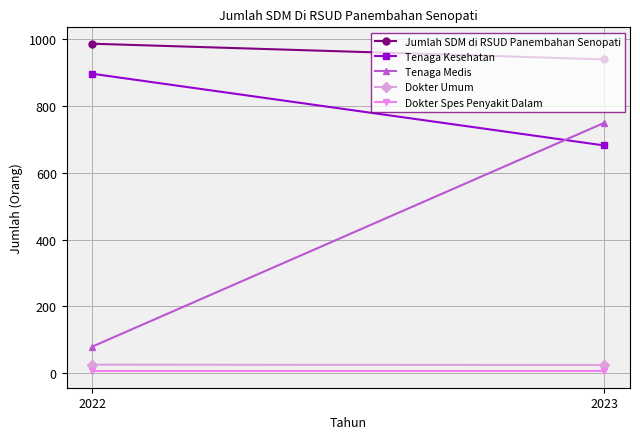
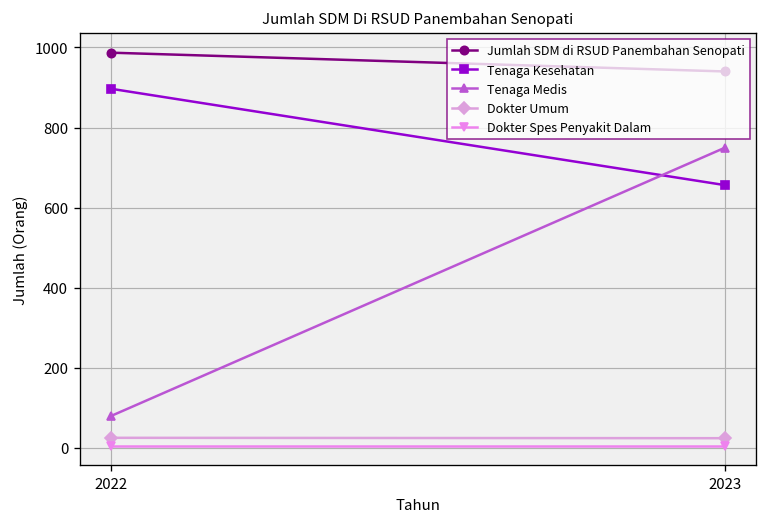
Tenaga Kesehatan, 2023: 680 -> 660
